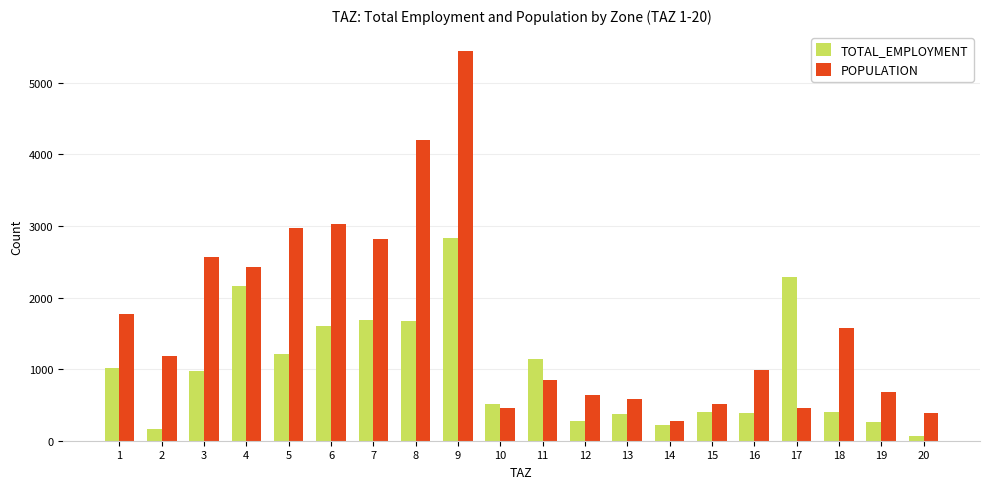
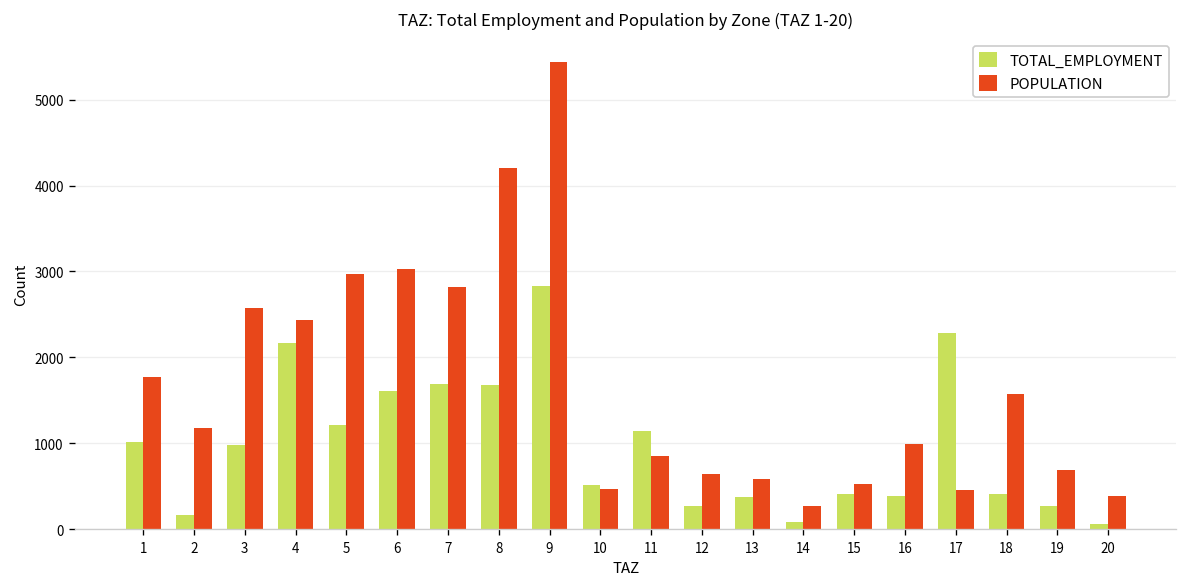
TOTAL_EMPLOYMENT, 14: 200 -> 100
